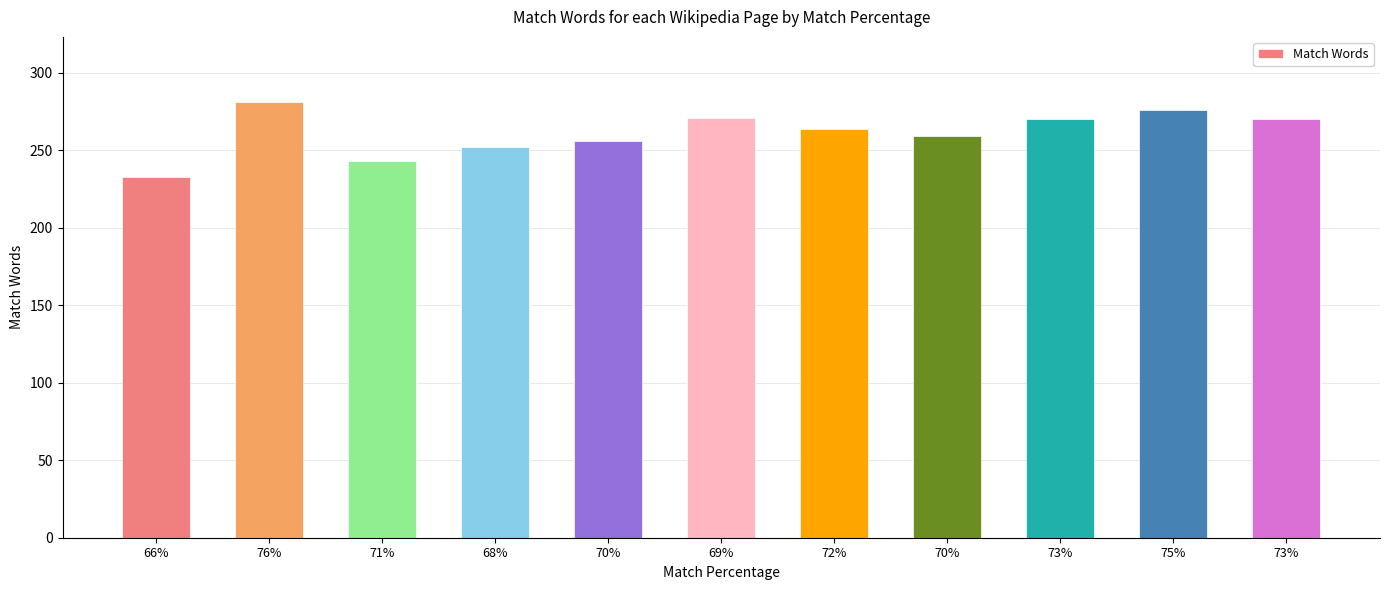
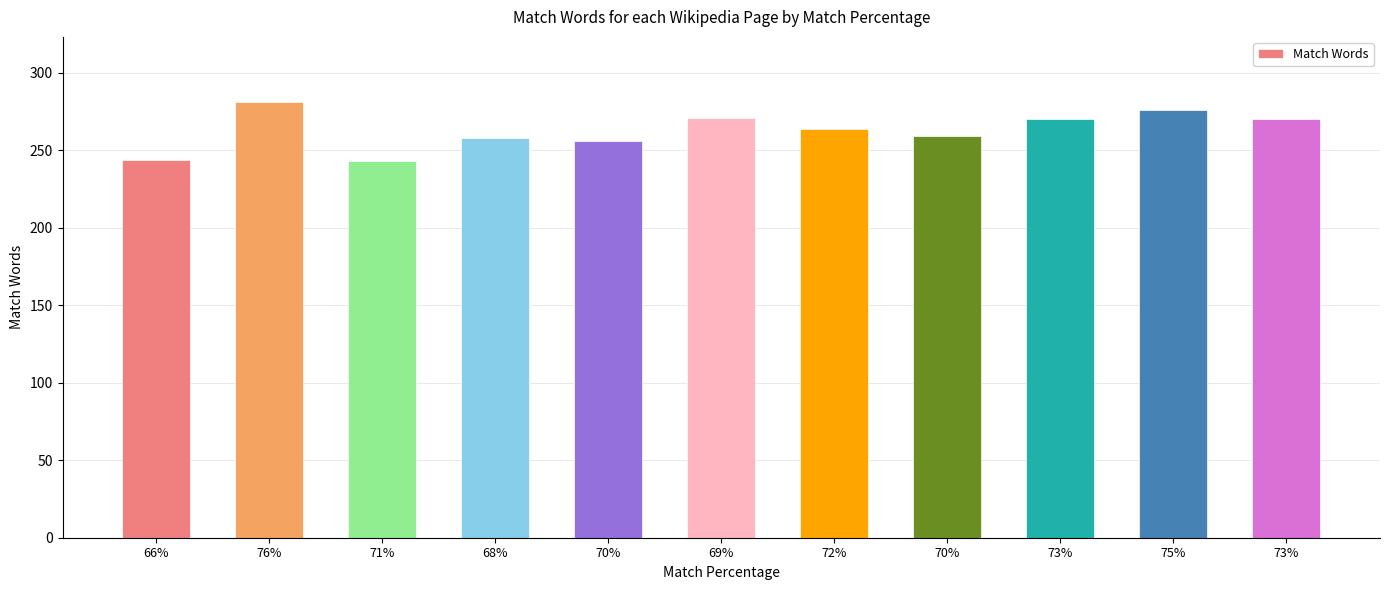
66%: 233 -> 244
68%: 252 -> 258
